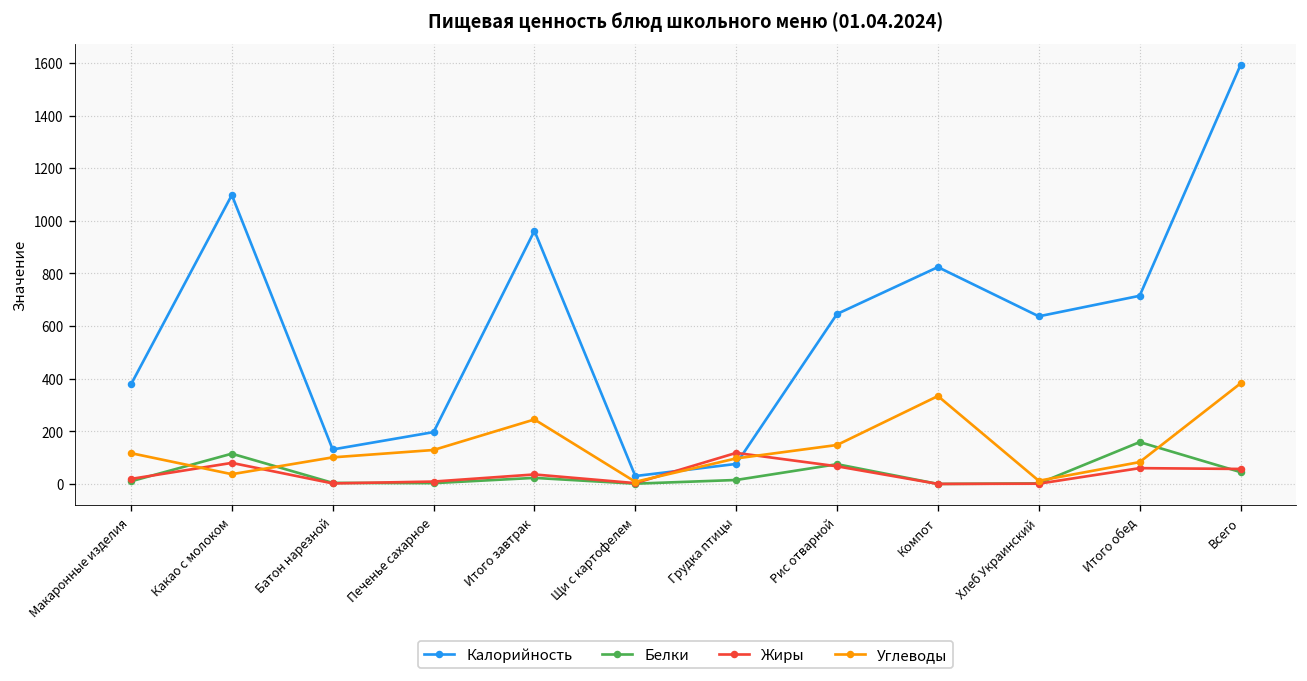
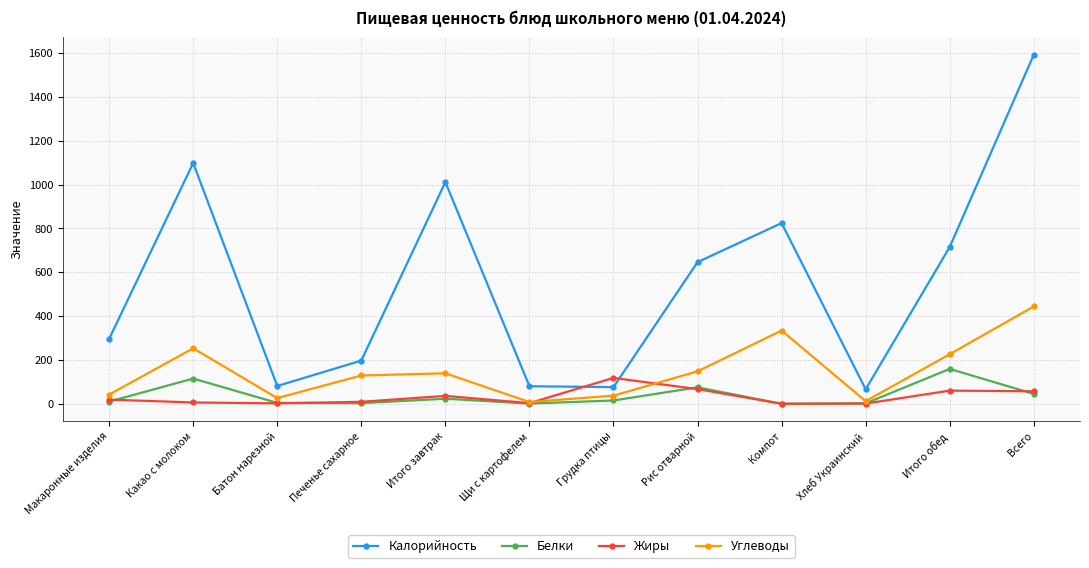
Калорийность, Макаронные изделия: 380 -> 300
Углеводы, Макаронные изделия: 120 -> 40
Жиры, Какао с молоком: 80 -> 10
Углеводы, Какао с молоком: 40 -> 250
Калорийность, Батон нарезной: 130 -> 80
Углеводы, Батон нарезной: 100 -> 30
Калорийность, Итого завтрак: 960 -> 1010
Углеводы, Итого завтрак: 250 -> 140
Калорийность, Щи с картофелем: 30 -> 80
Углеводы, Грудка птицы: 100 -> 40
Калорийность, Хлеб Украинский: 640 -> 70
Углеводы, Итого обед: 80 -> 230
Углеводы, Всего: 380 -> 440
